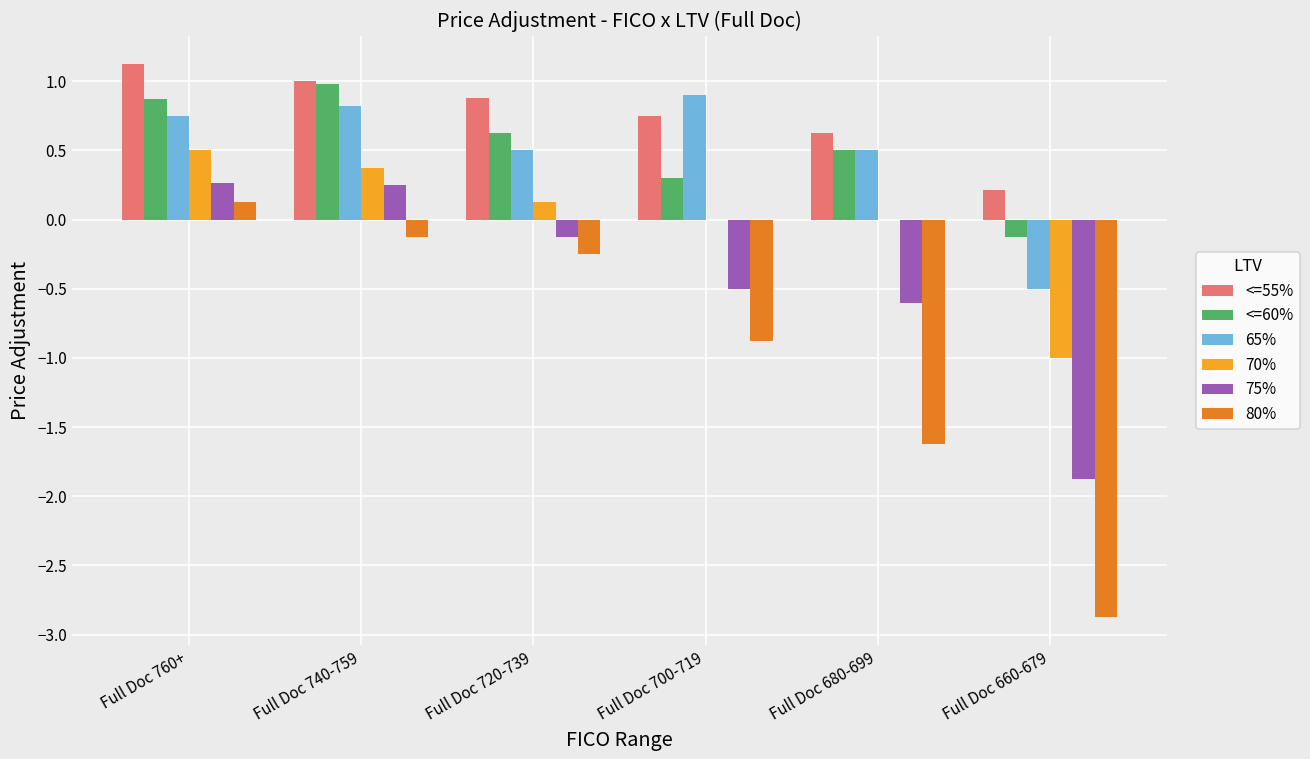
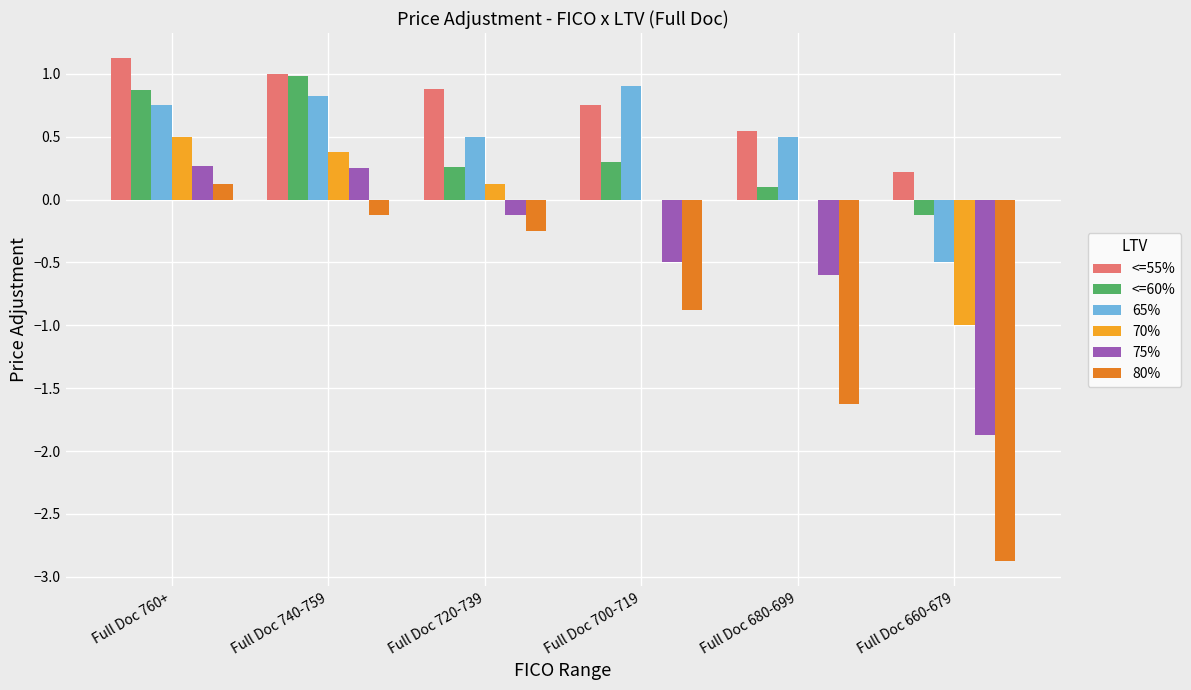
<=60%, Full Doc 720-739: 0.63 -> 0.26
<=55%, Full Doc 680-699: 0.63 -> 0.55
<=60%, Full Doc 680-699: 0.5 -> 0.1
